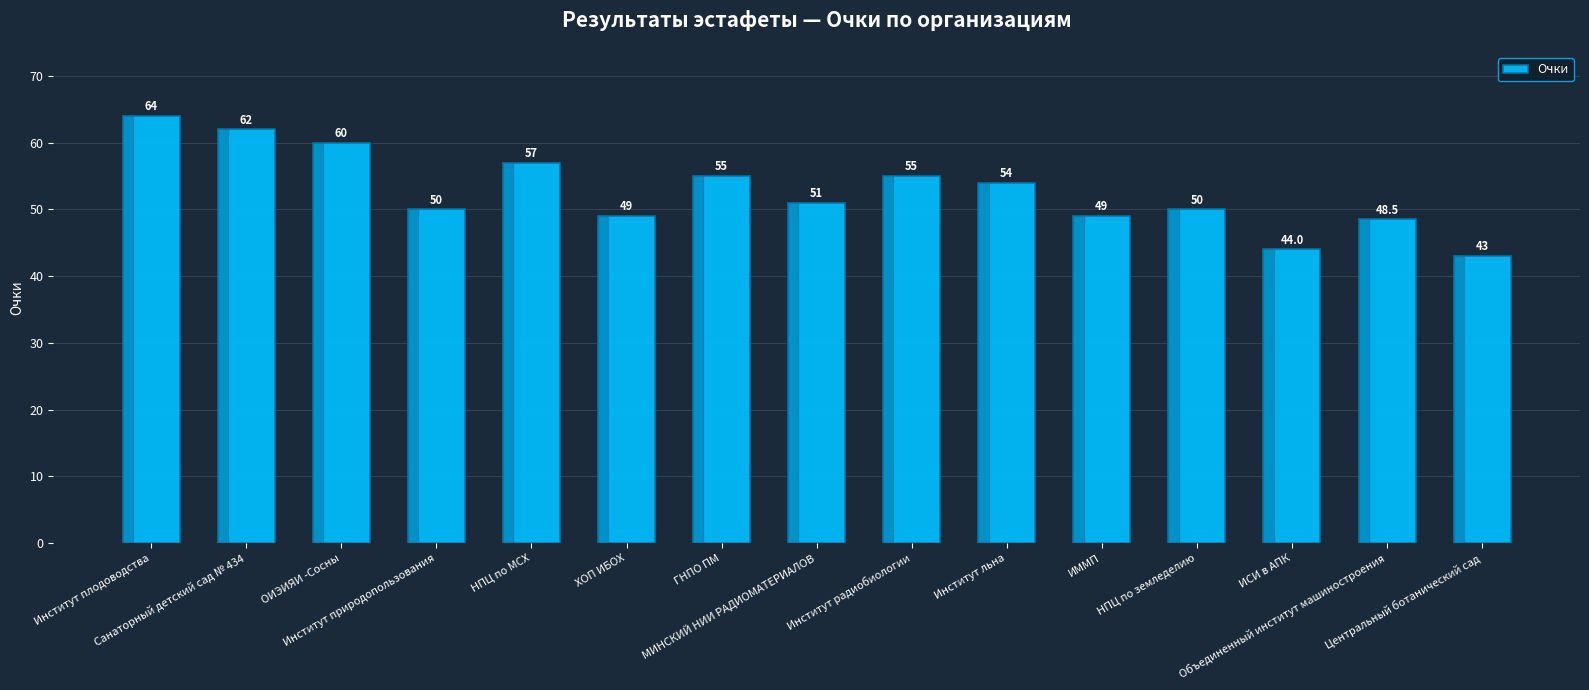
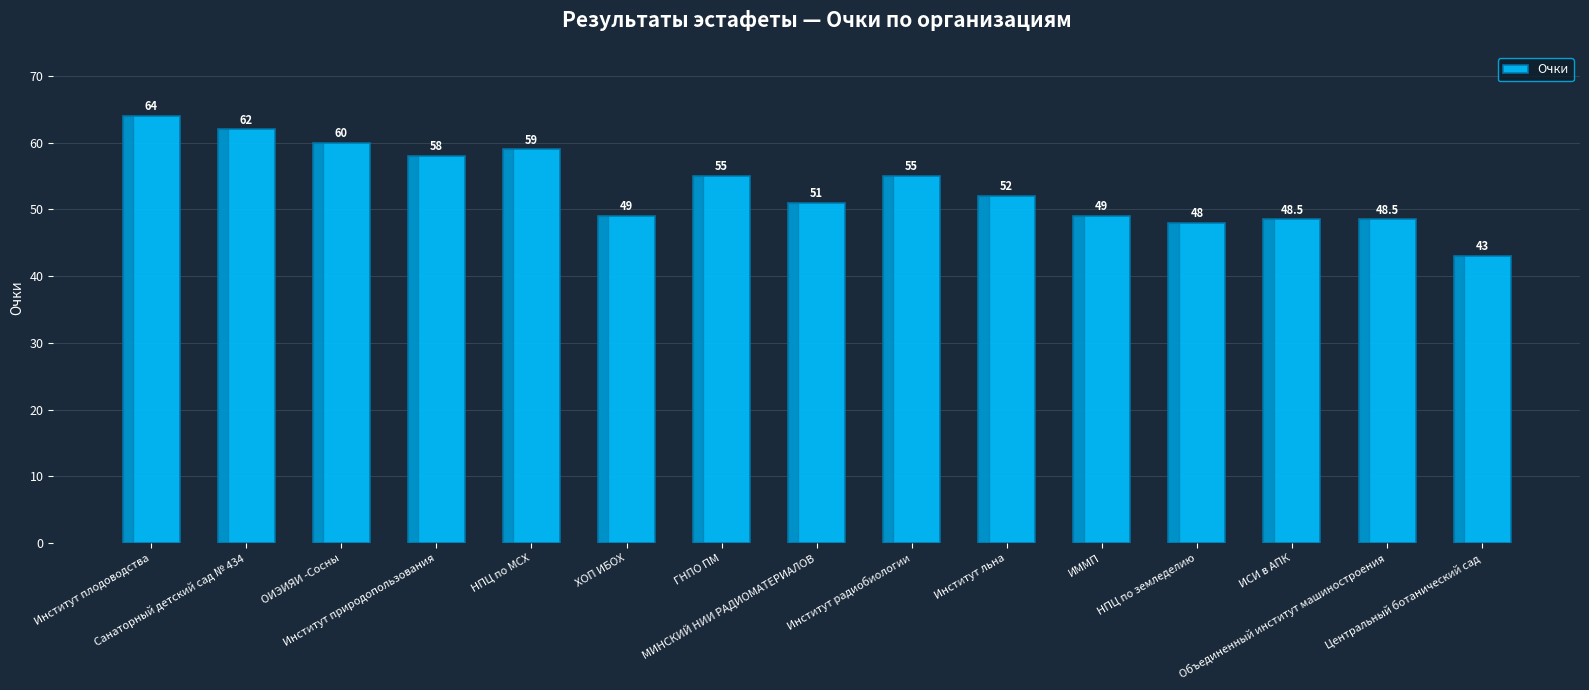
Институт природопользования: 50 -> 58
НПЦ по МСХ: 57 -> 59
Институт льна: 54 -> 52
НПЦ по земледелию: 50 -> 48
ИСИ в АПК: 44.0 -> 48.5
